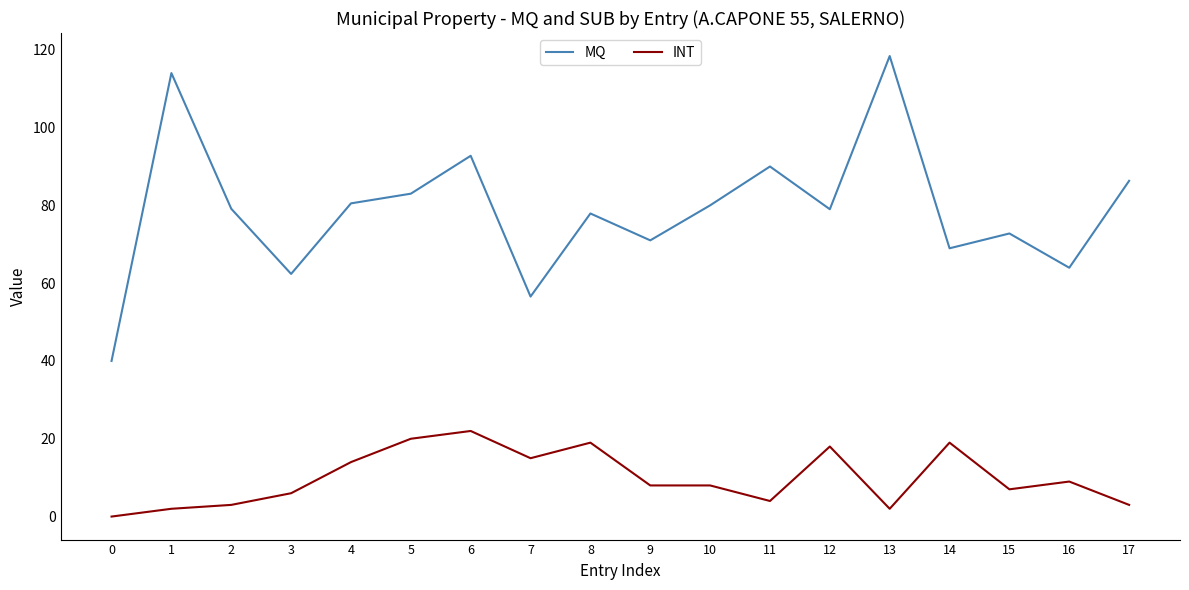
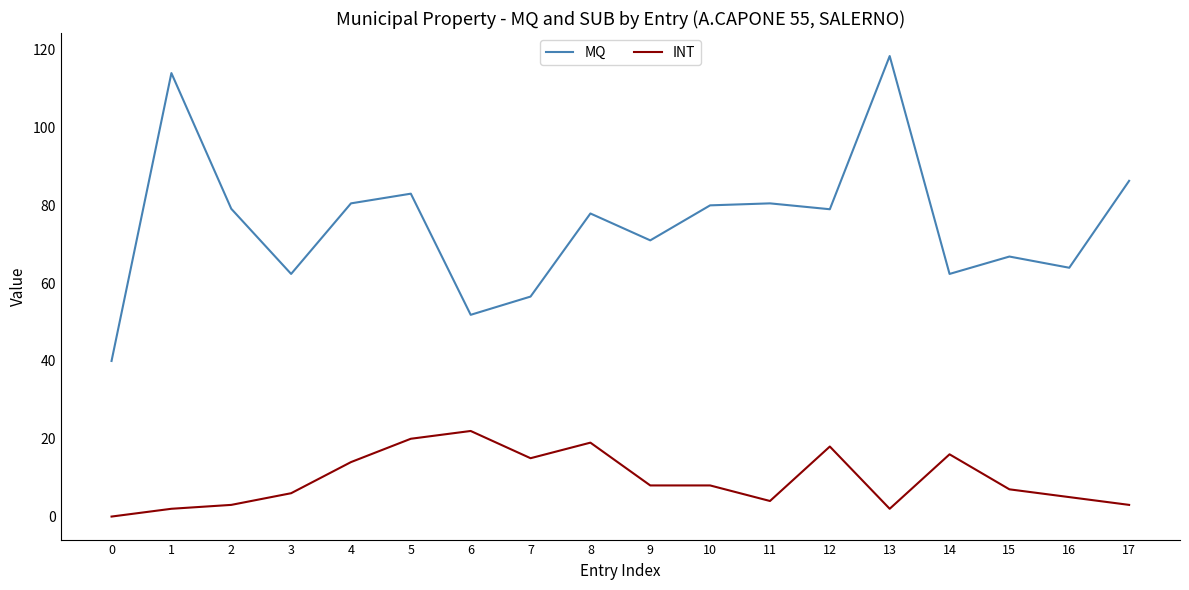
MQ, 6: 93 -> 52
MQ, 11: 90 -> 81
MQ, 14: 69 -> 62
INT, 14: 19 -> 16
MQ, 15: 73 -> 67
INT, 16: 9 -> 5
